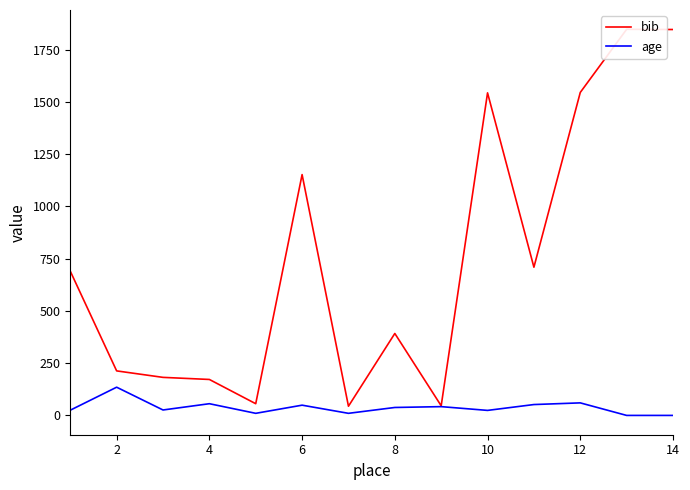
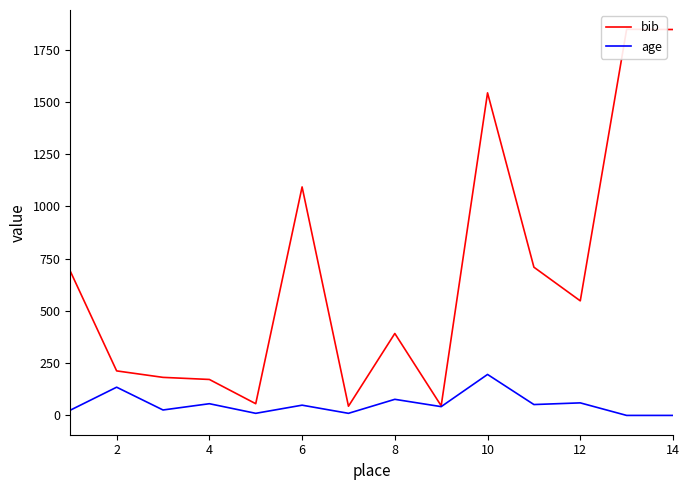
bib, 6: 1150 -> 1090
age, 8: 40 -> 80
age, 10: 20 -> 200
bib, 12: 1550 -> 550
